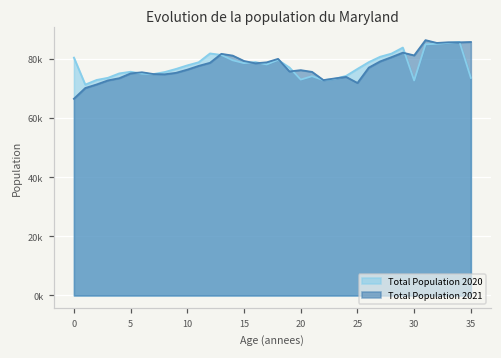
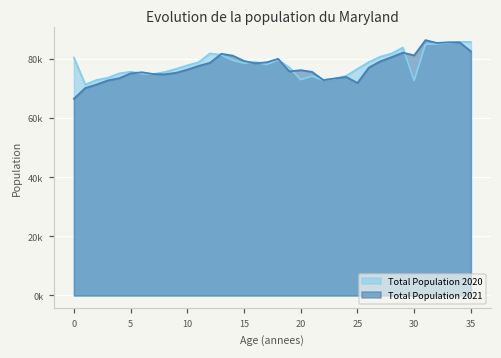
Total Population 2020, 35: 74000 -> 86000
Total Population 2021, 35: 86000 -> 83000
